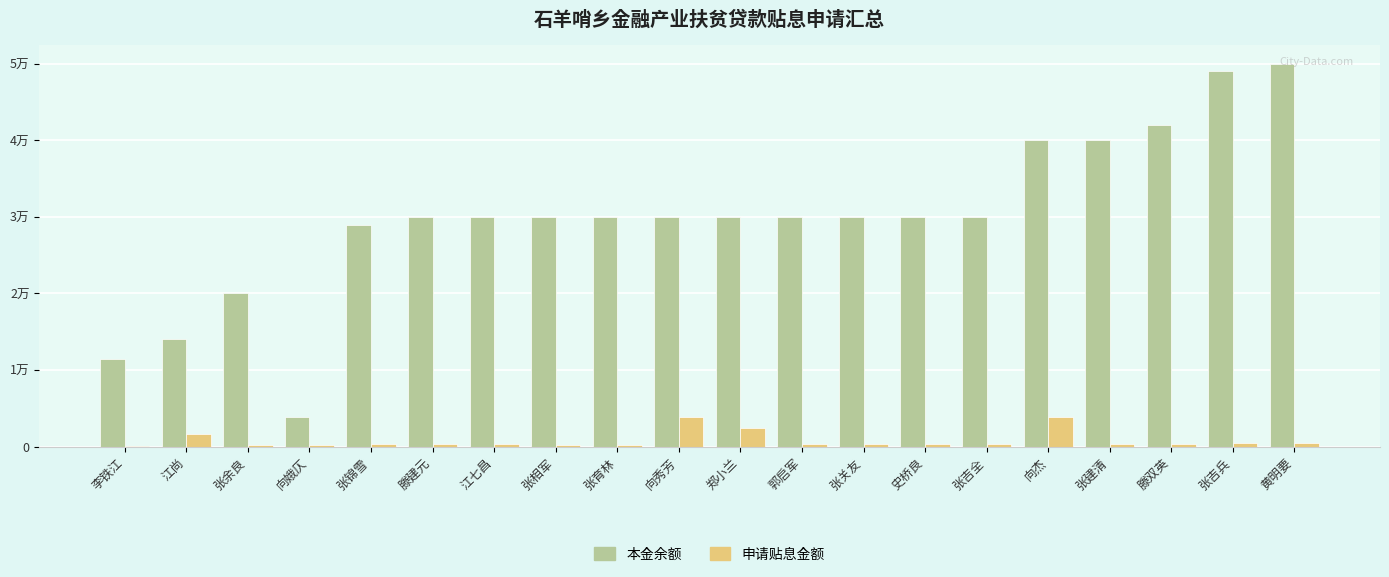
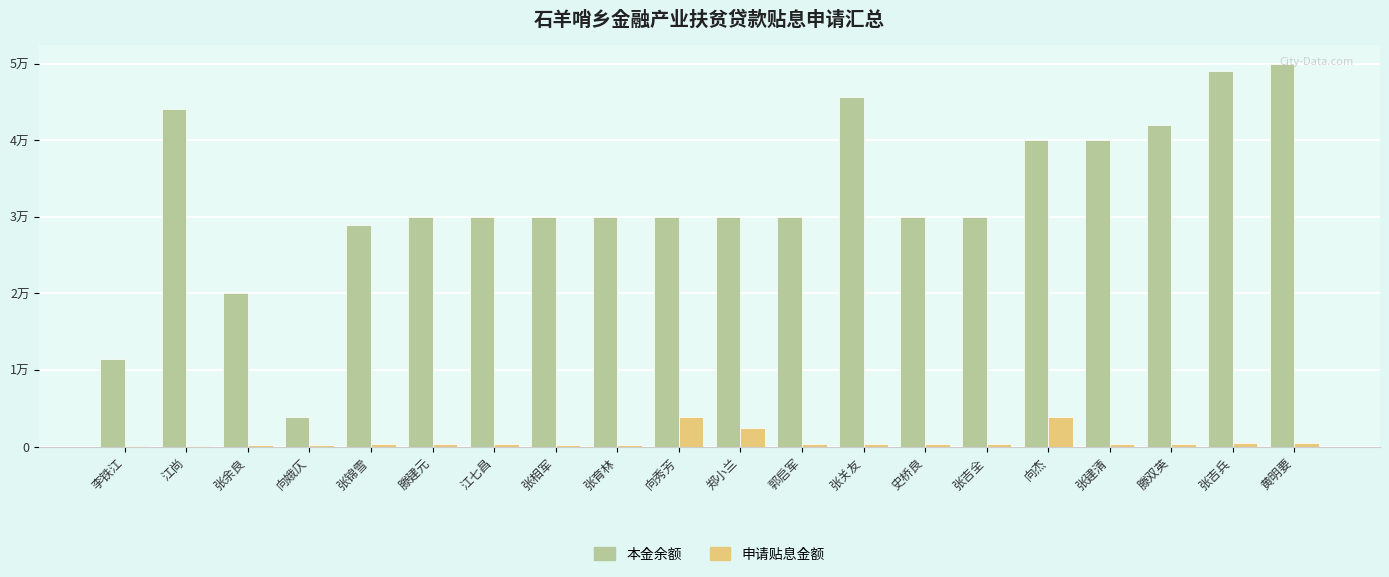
本金余额, 江尚: 1.4万 -> 4.4万
申请贴息金额, 江尚: 0.2万 -> 0.0万
本金余额, 张关友: 3.0万 -> 4.6万
